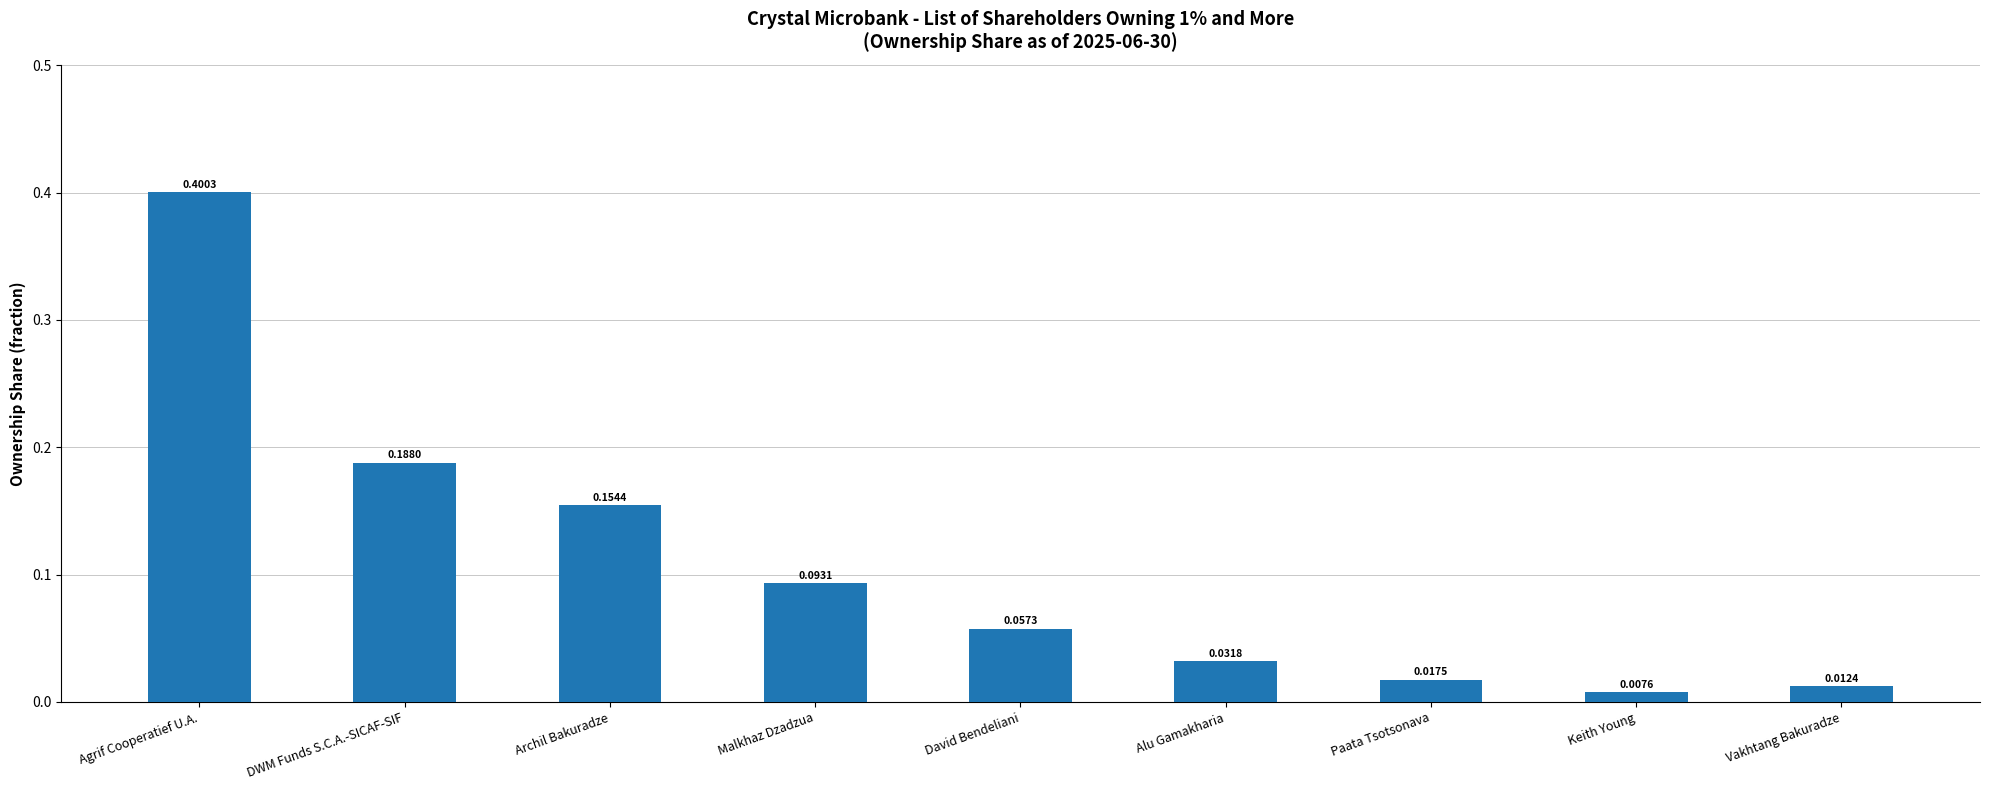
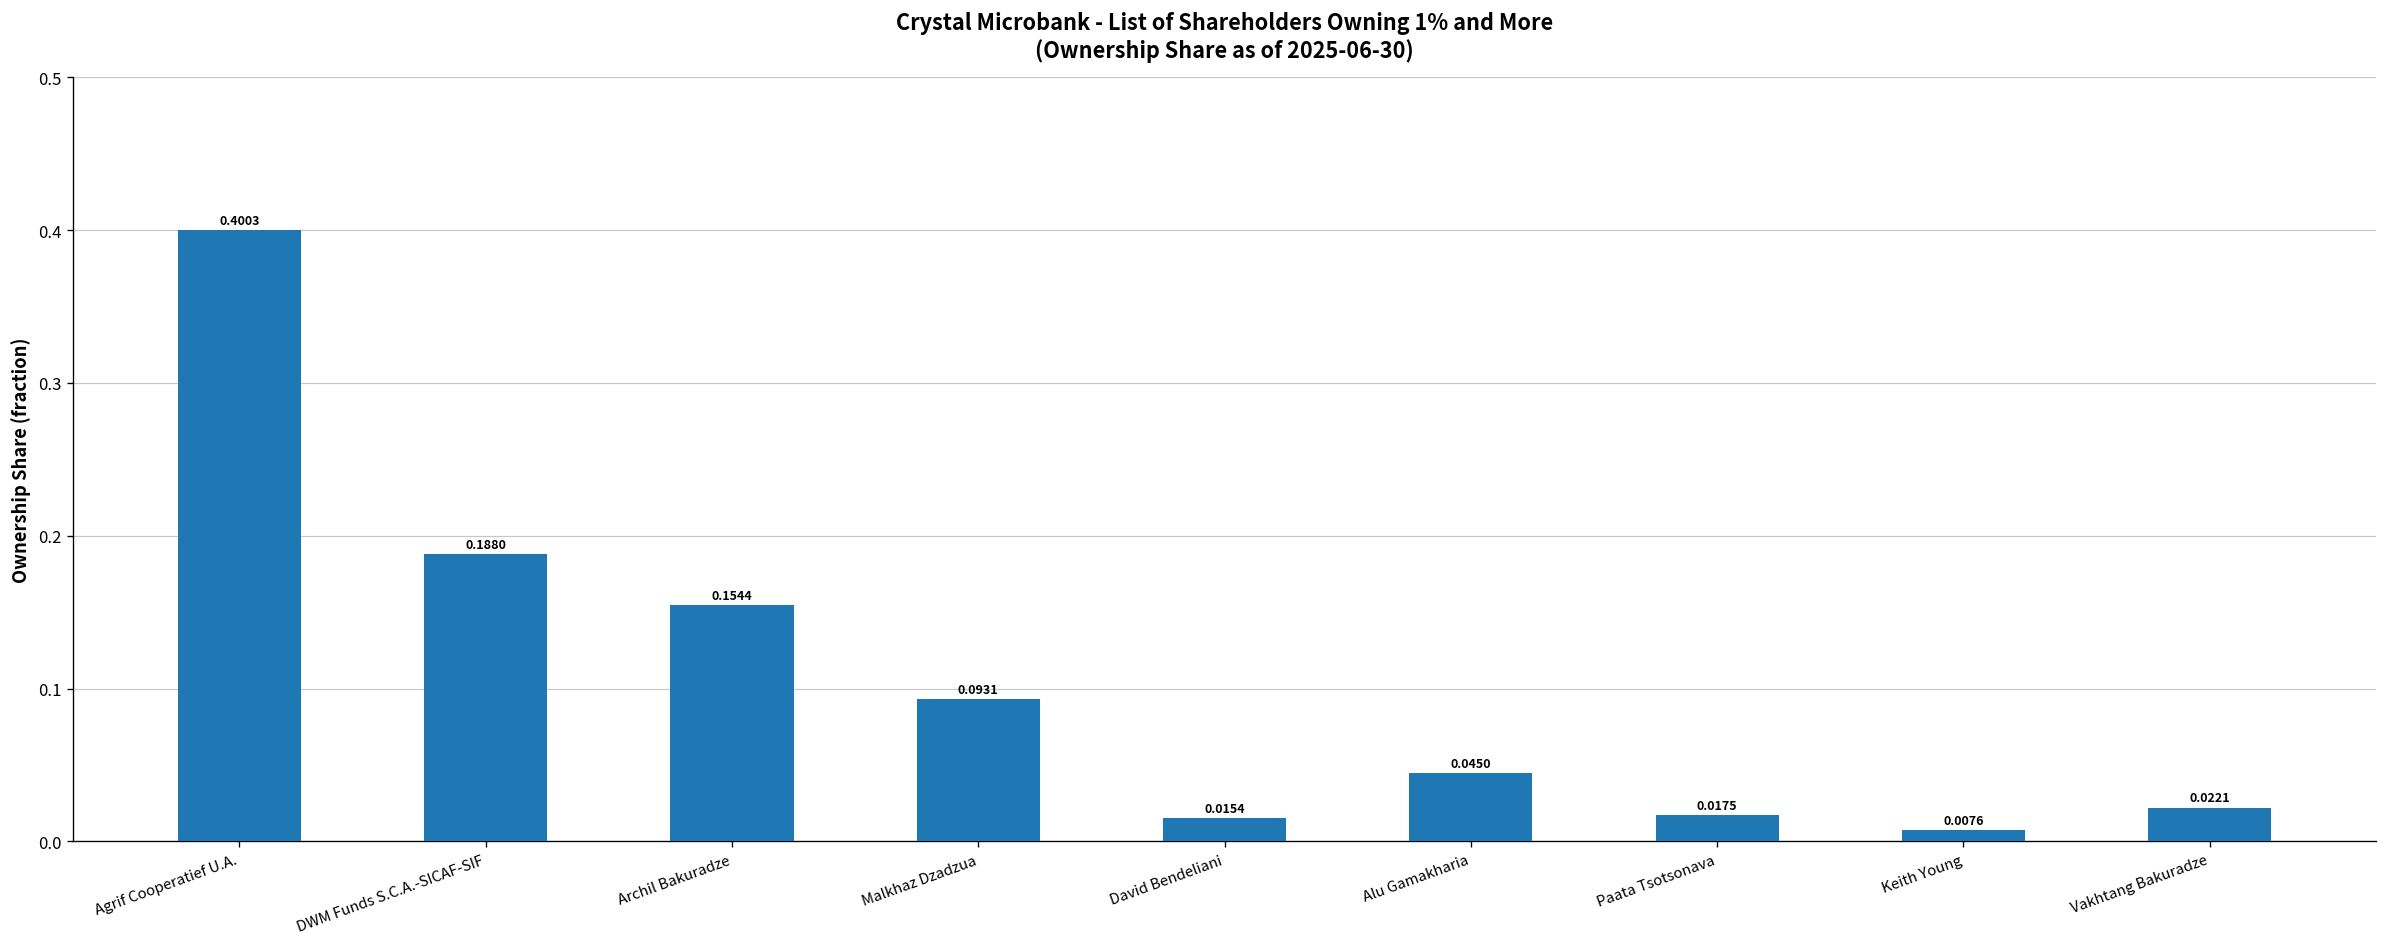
David Bendeliani: 0.0573 -> 0.0154
Alu Gamakharia: 0.0318 -> 0.0450
Vakhtang Bakuradze: 0.0124 -> 0.0221
